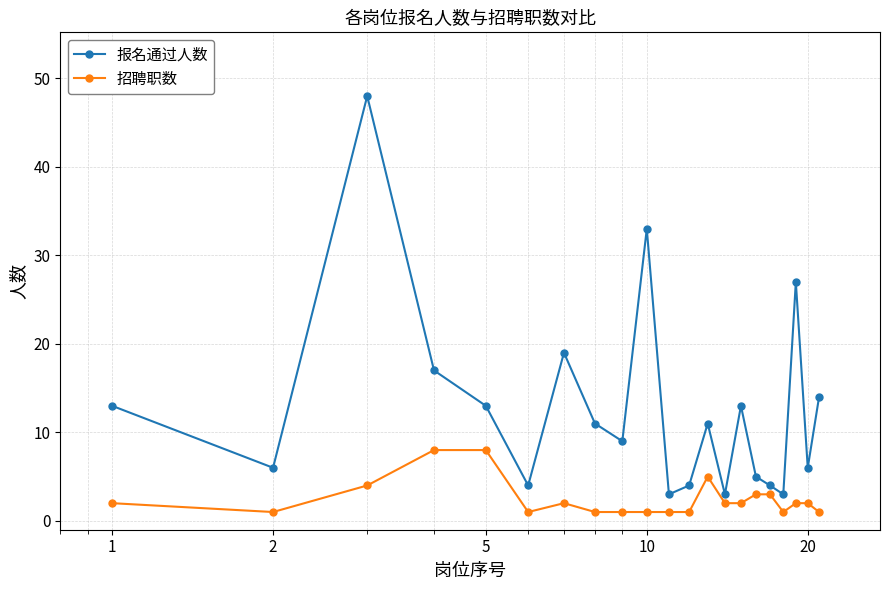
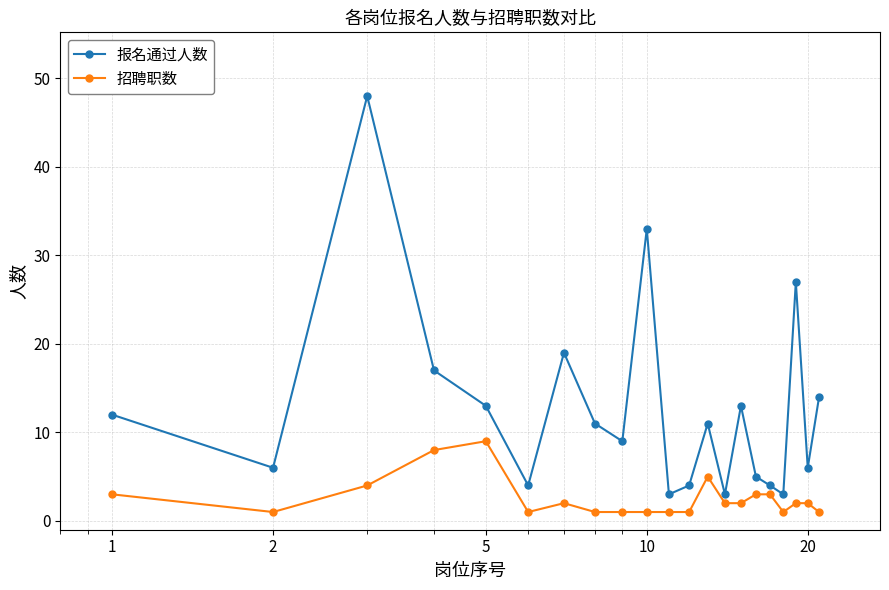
报名通过人数, 1: 13 -> 12
招聘职数, 1: 2 -> 3
招聘职数, 5: 8 -> 9
